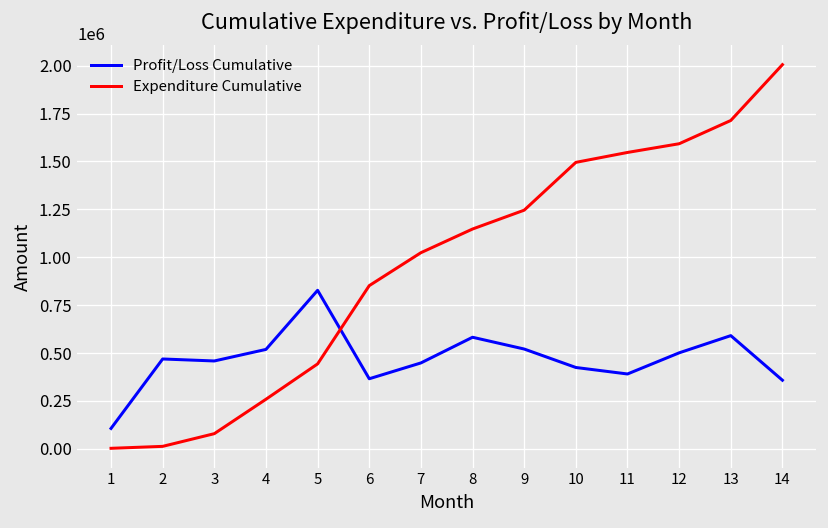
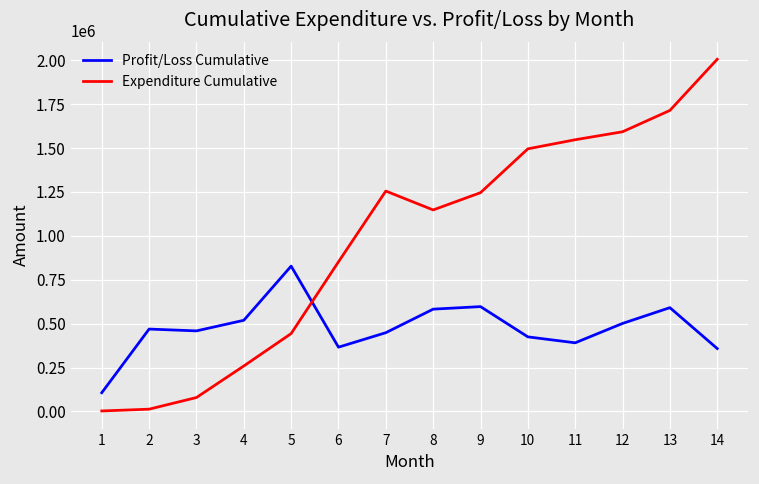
Expenditure Cumulative, 7: 1020000 -> 1250000
Profit/Loss Cumulative, 9: 520000 -> 600000
